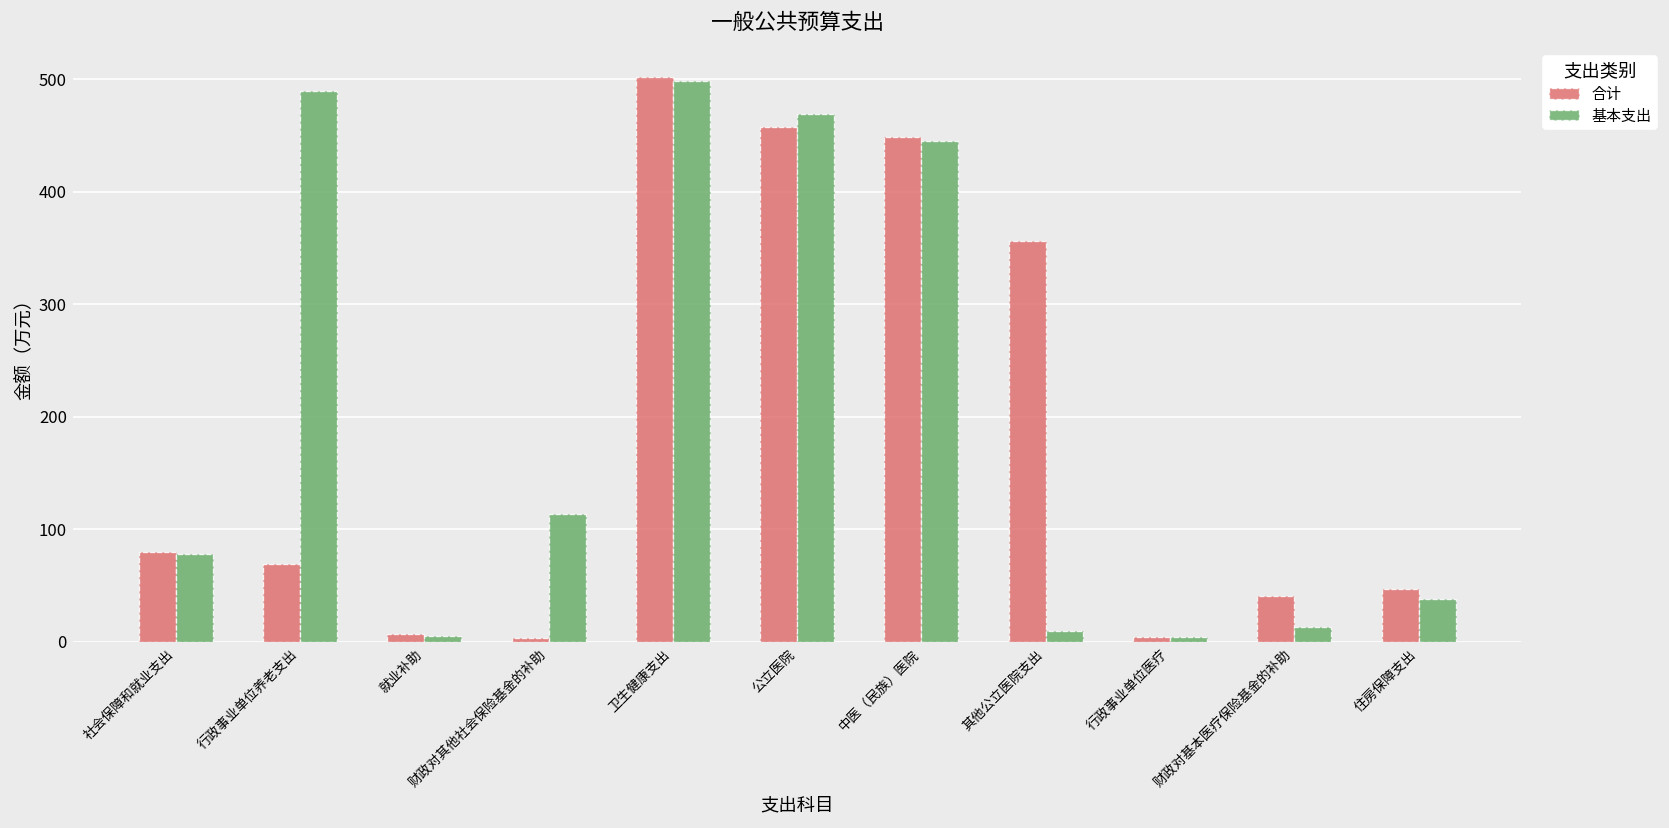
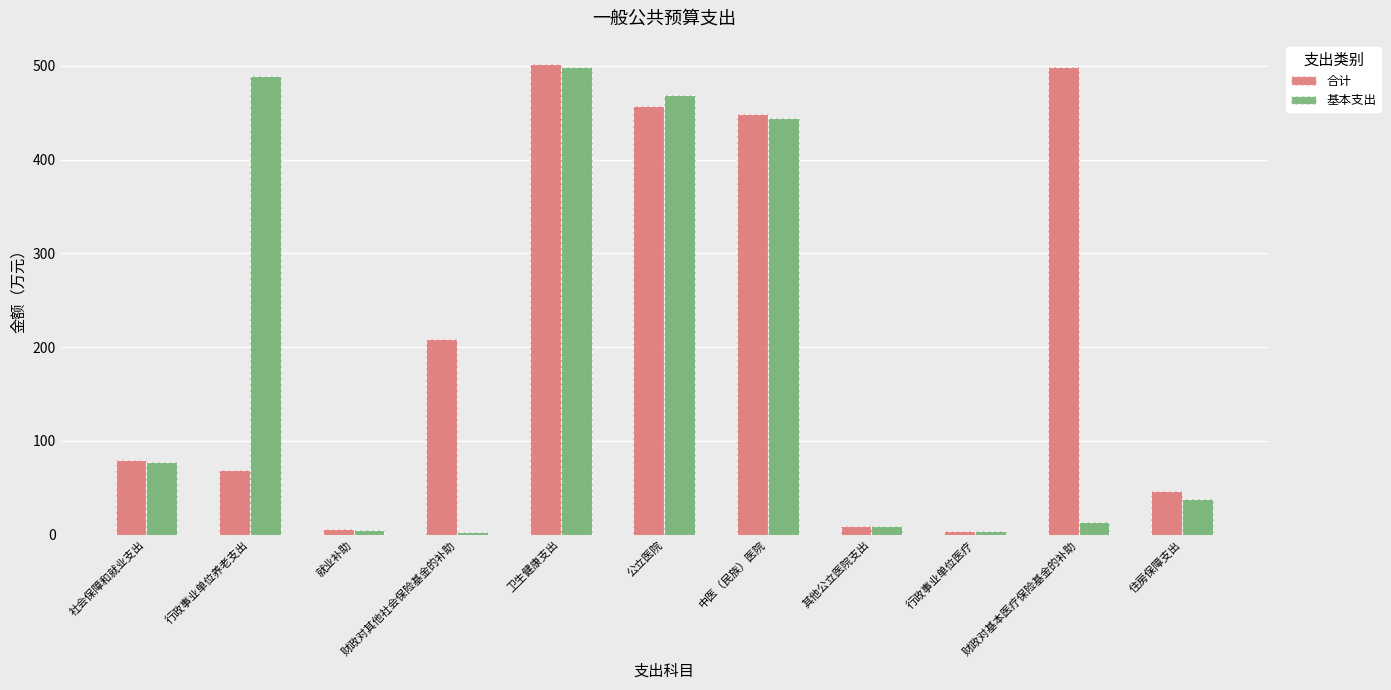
合计, 财政对其他社会保险基金的补助: 0 -> 210
基本支出, 财政对其他社会保险基金的补助: 110 -> 0
合计, 其他公立医院支出: 360 -> 10
合计, 财政对基本医疗保险基金的补助: 40 -> 500
